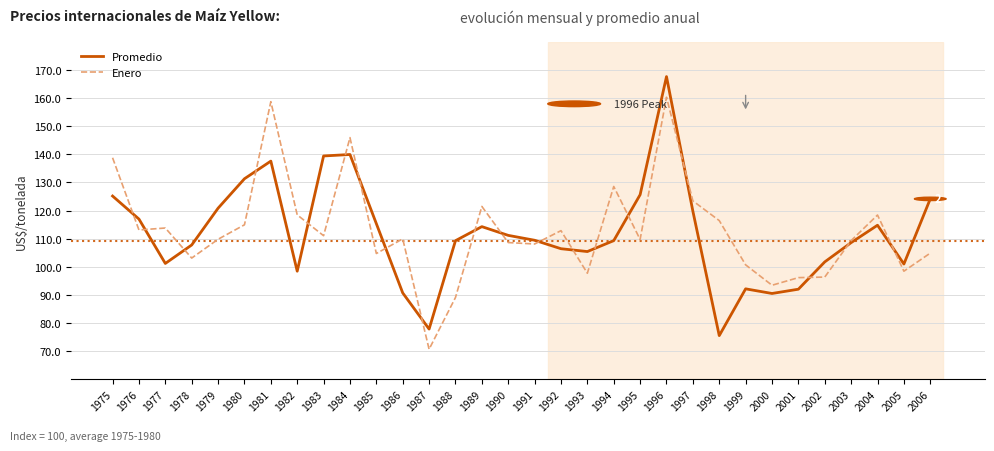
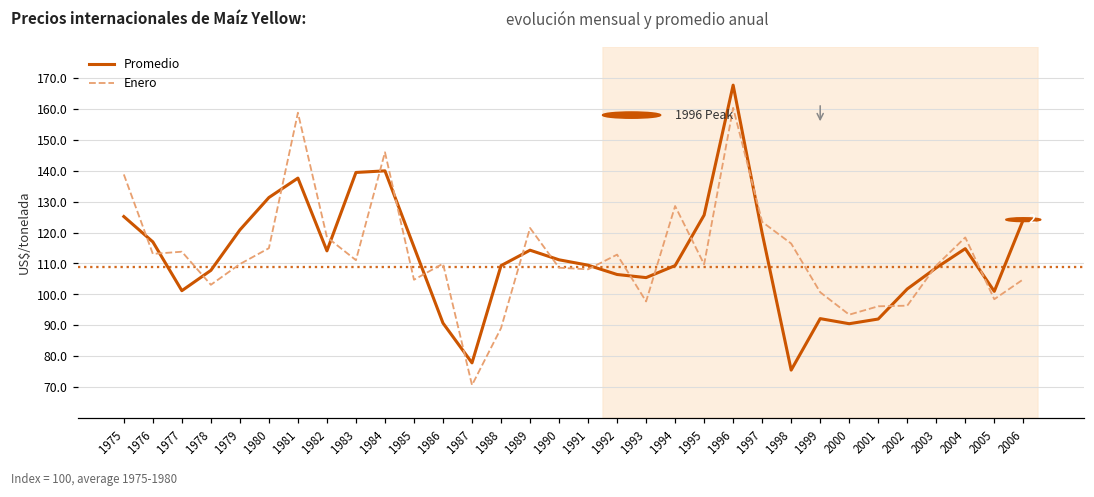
Promedio, 1982: 98 -> 114
